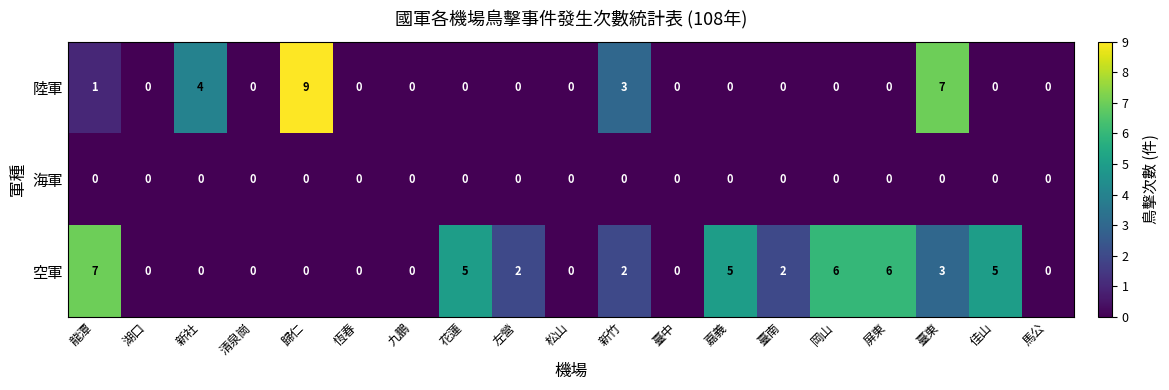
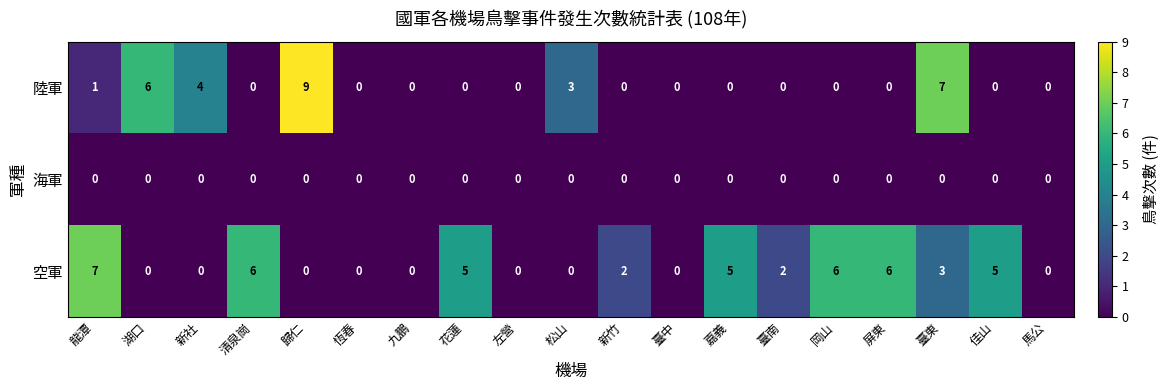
陸軍, 湖口: 0 -> 6
陸軍, 松山: 0 -> 3
陸軍, 新竹: 3 -> 0
空軍, 清泉崗: 0 -> 6
空軍, 左營: 2 -> 0
